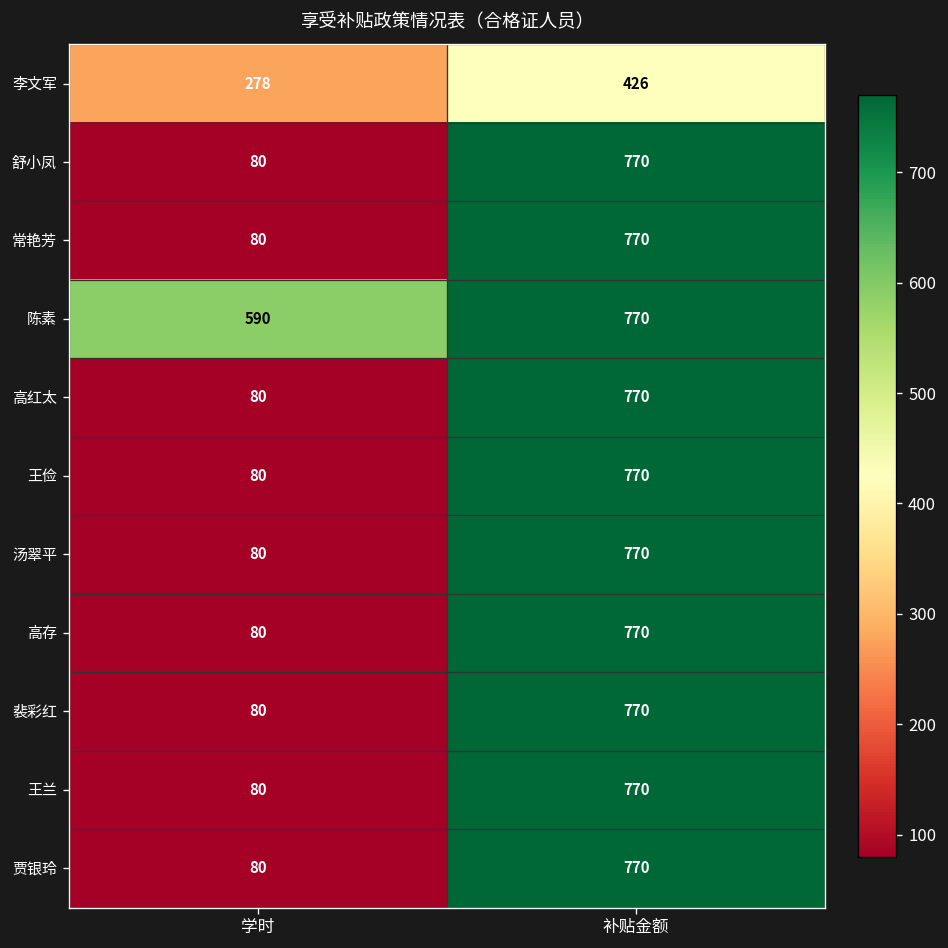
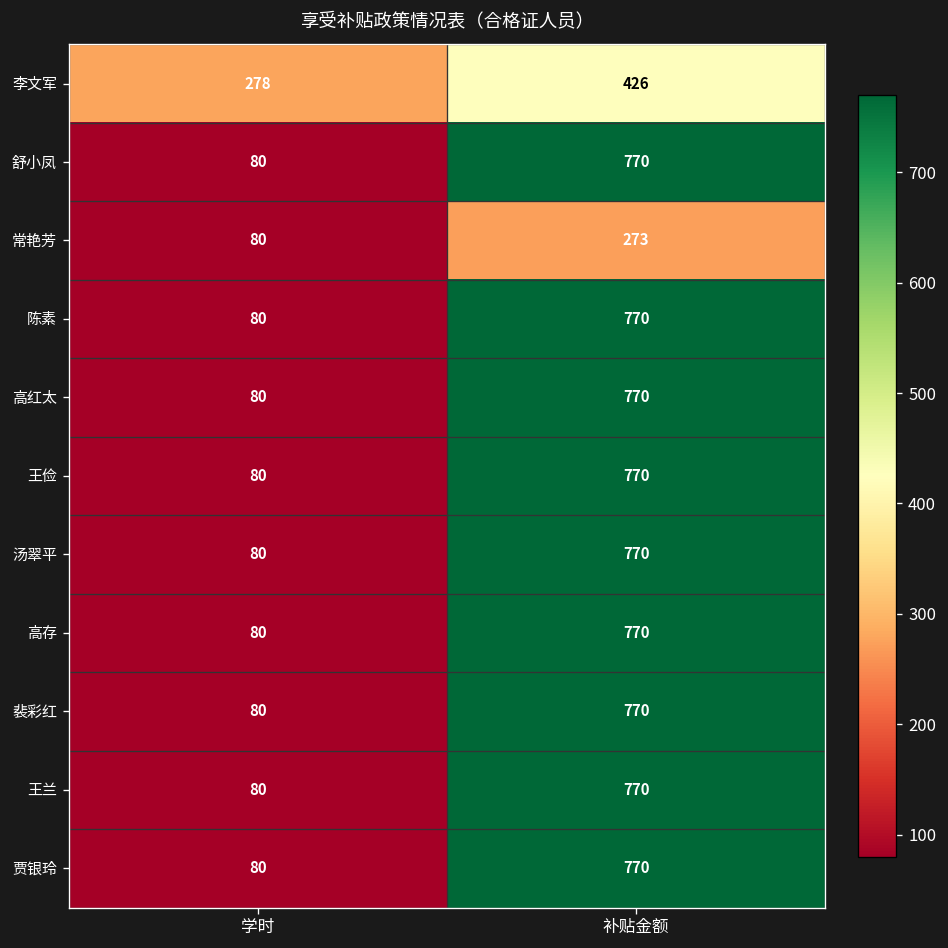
常艳芳, 补贴金额: 770 -> 273
陈素, 学时: 590 -> 80
